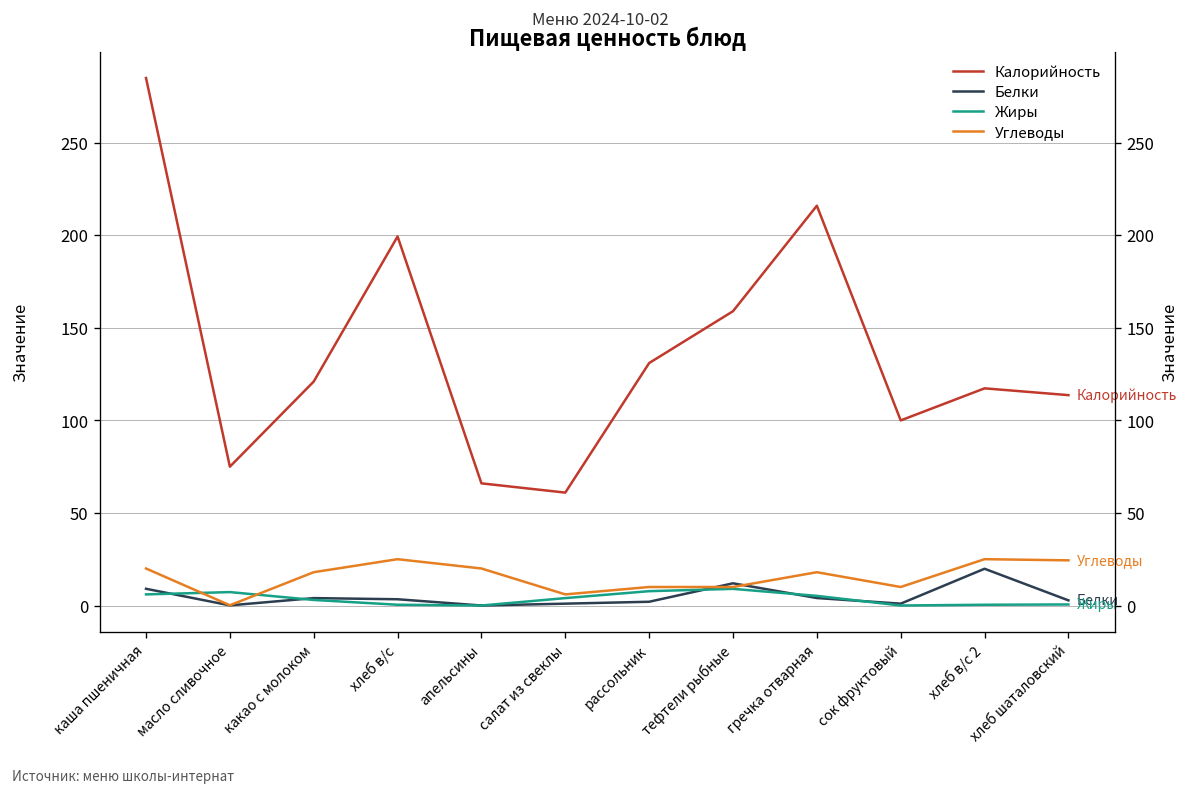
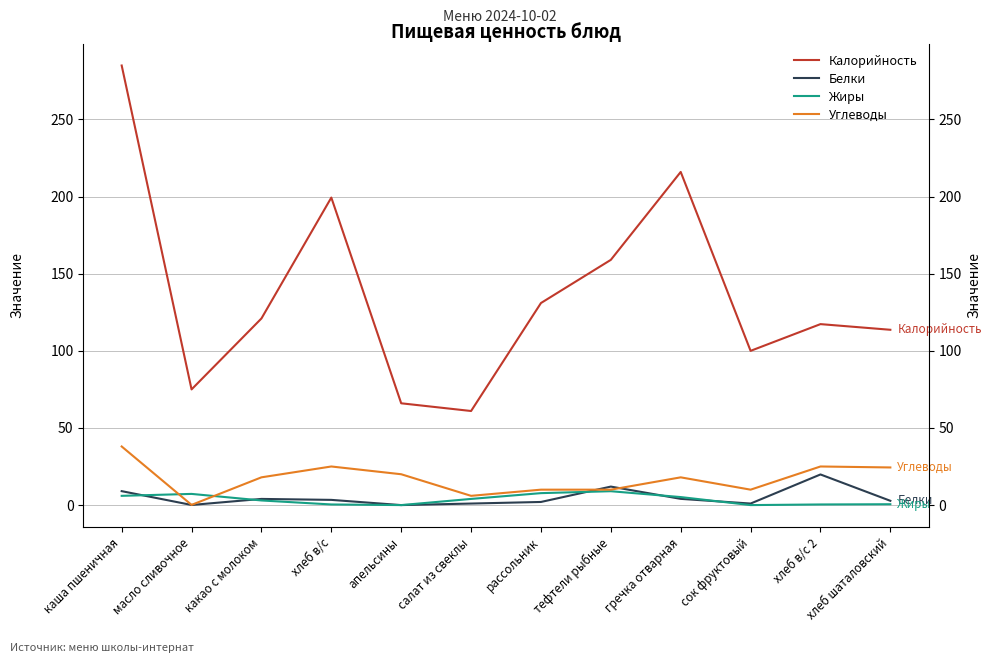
Углеводы, каша пшеничная: 20 -> 38
